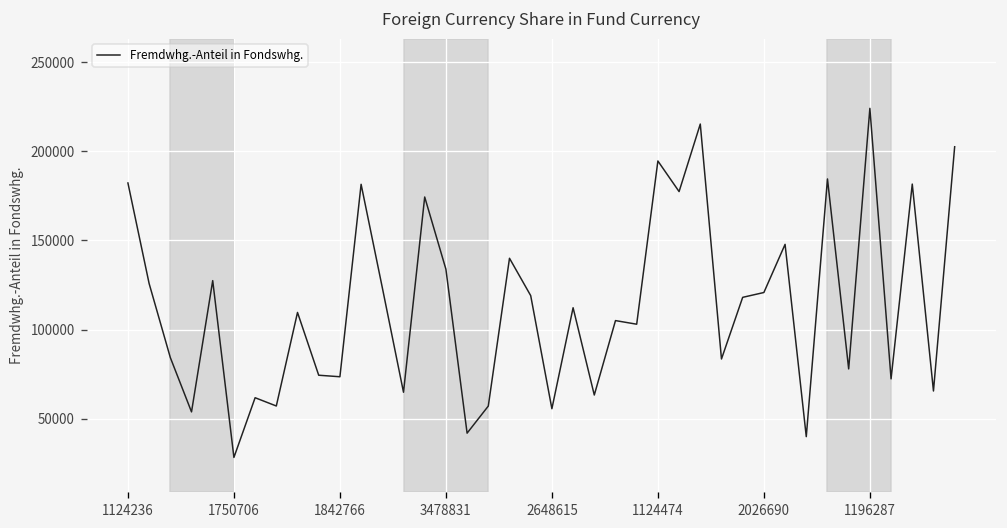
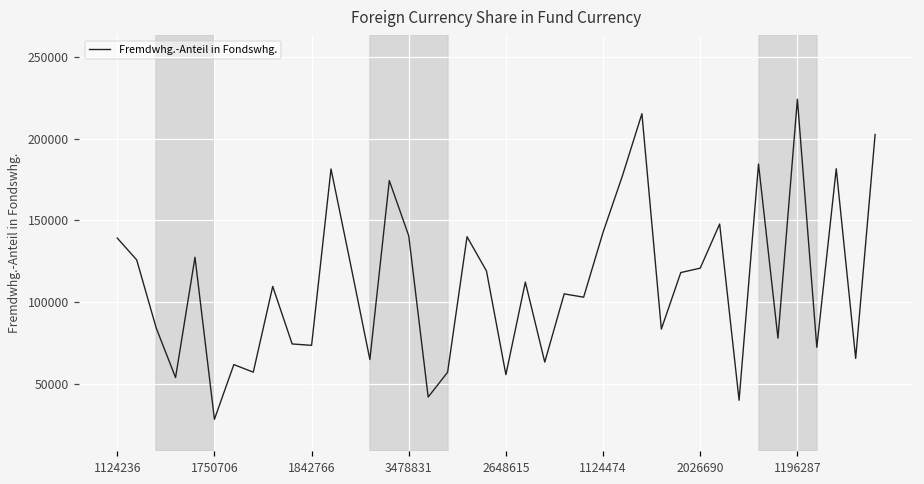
1124236: 182000 -> 139000
3478831: 134000 -> 141000
1124474: 195000 -> 143000
